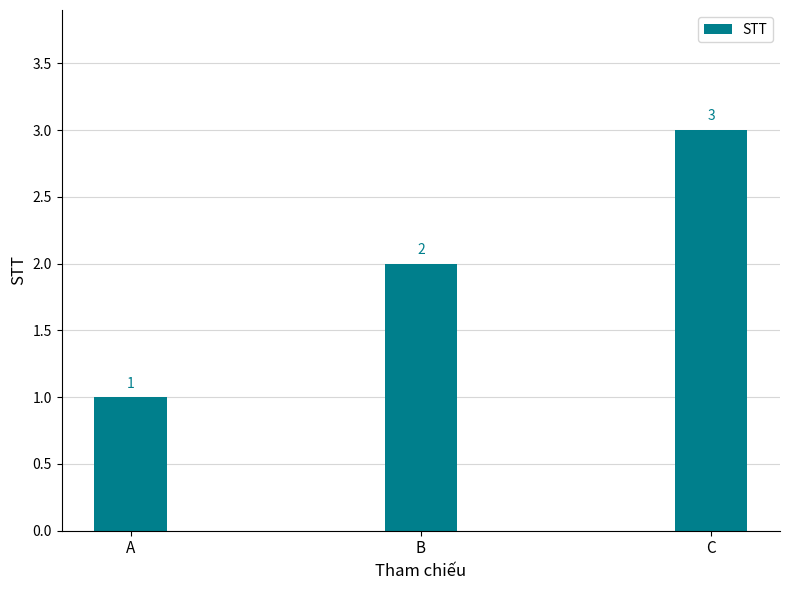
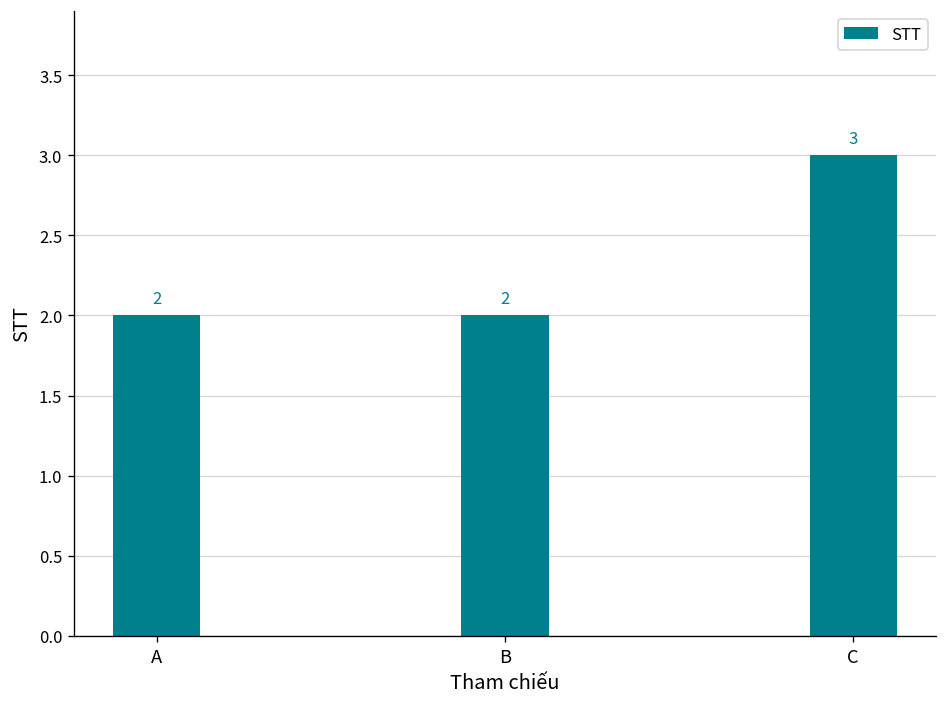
A: 1 -> 2
